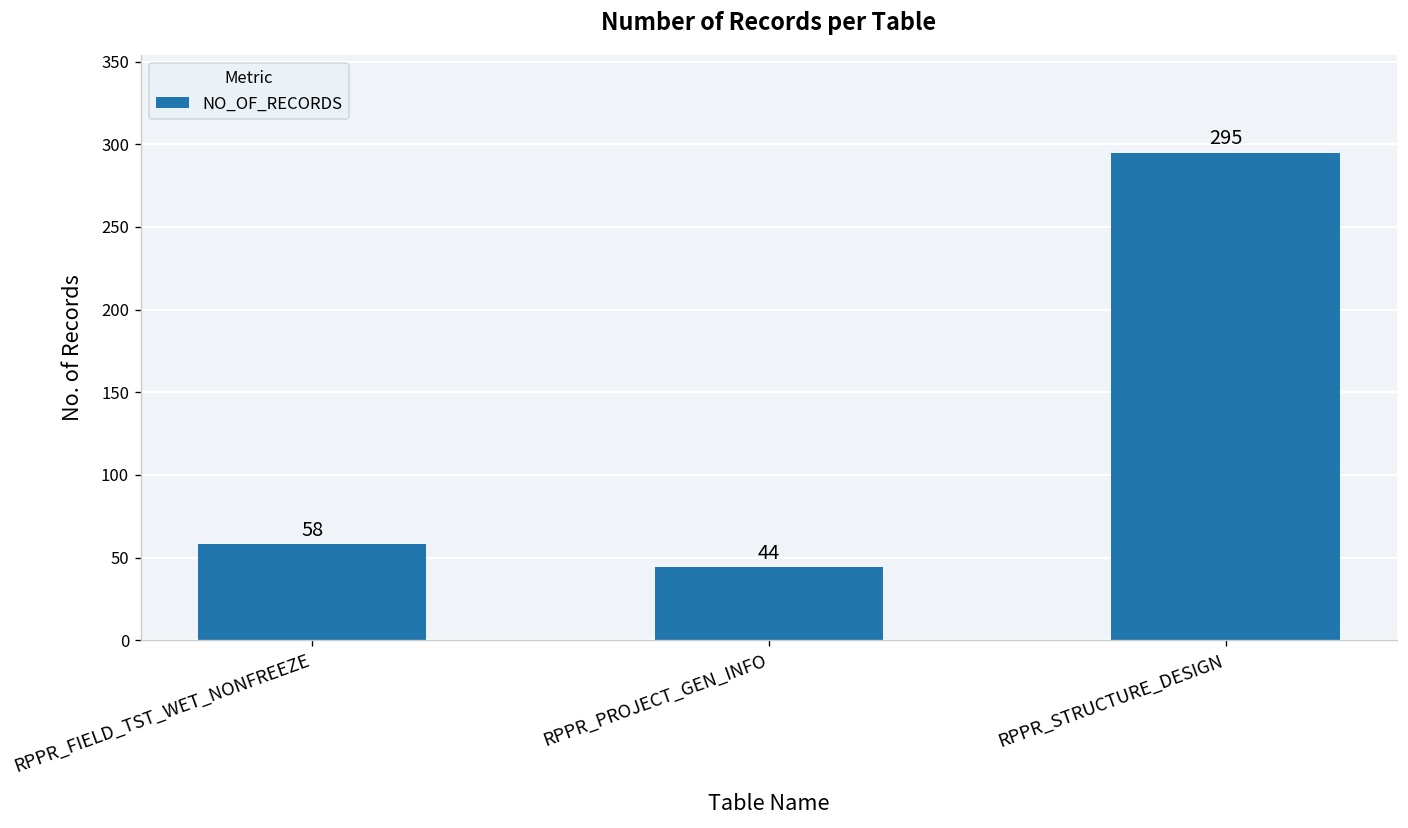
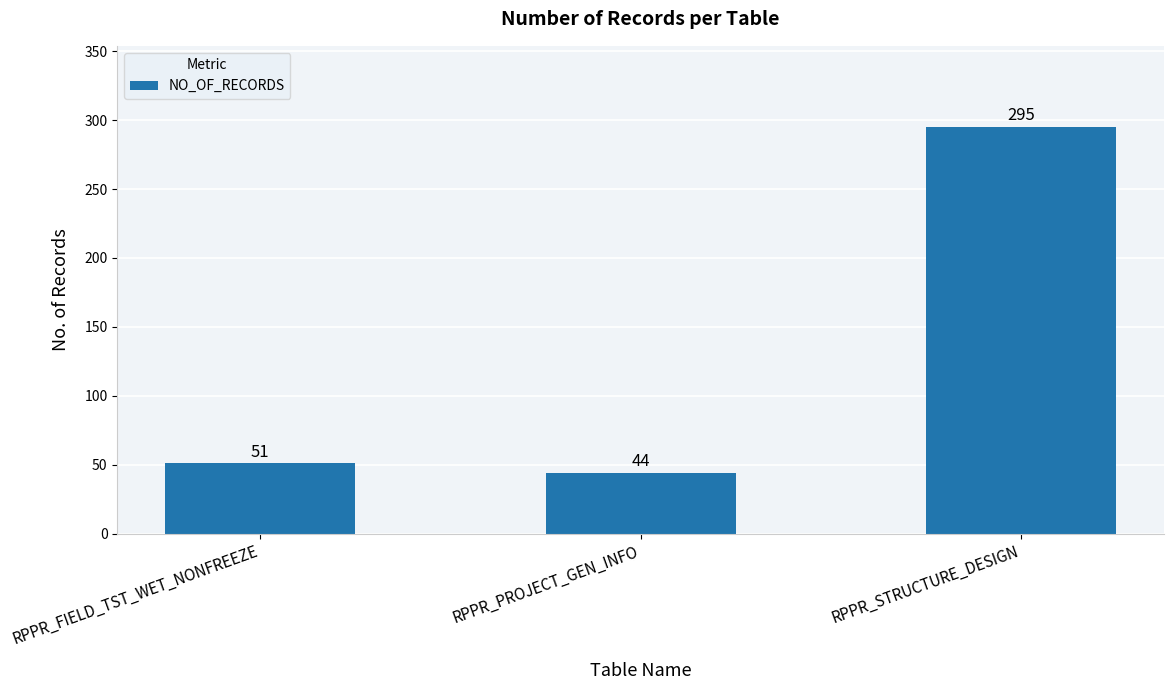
RPPR_FIELD_TST_WET_NONFREEZE: 58 -> 51
